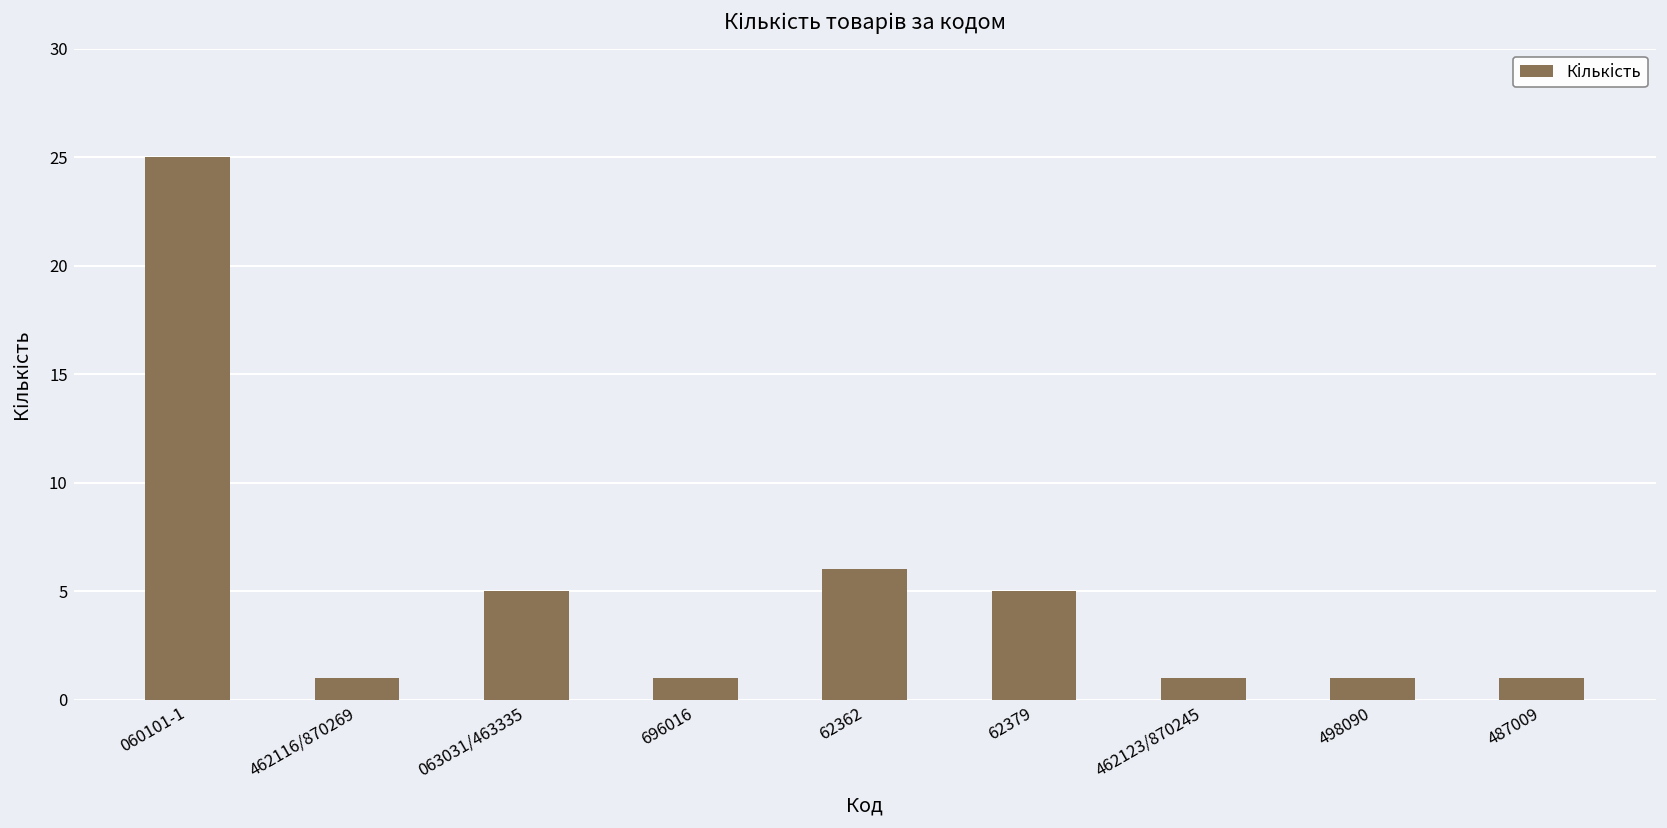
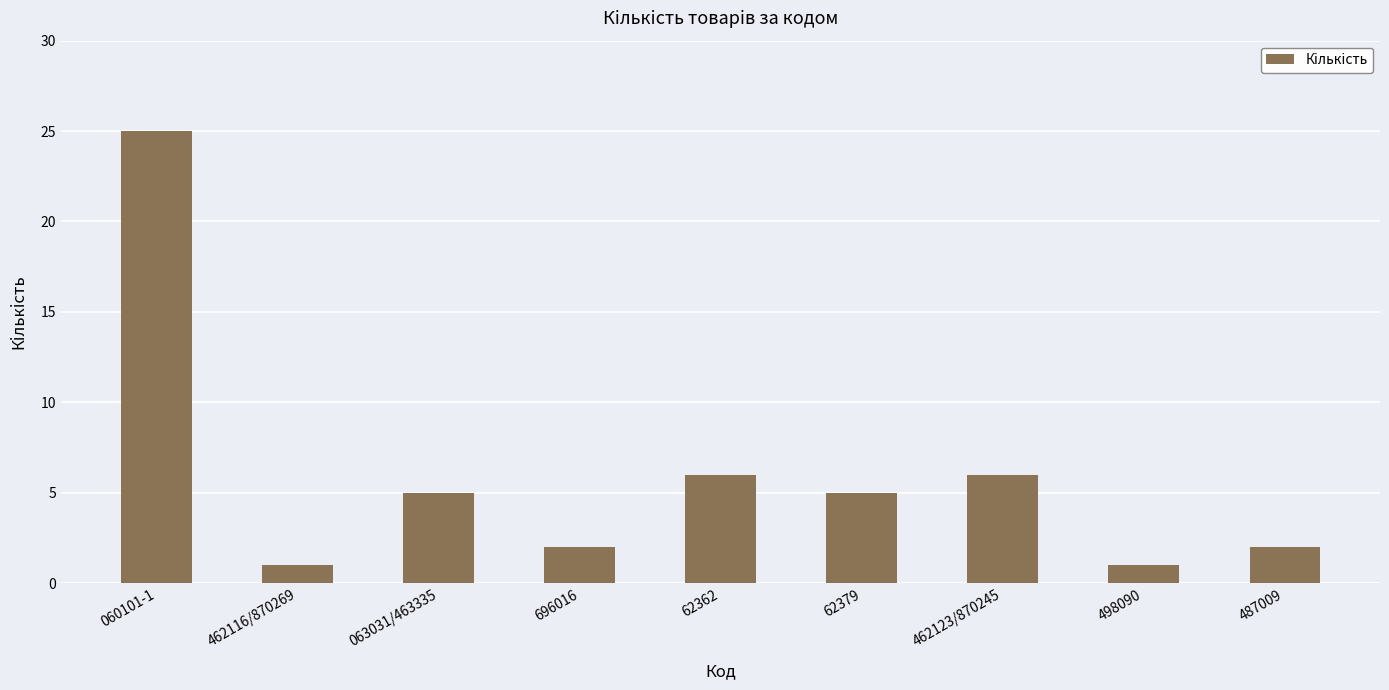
696016: 1 -> 2
462123/870245: 1 -> 6
487009: 1 -> 2
